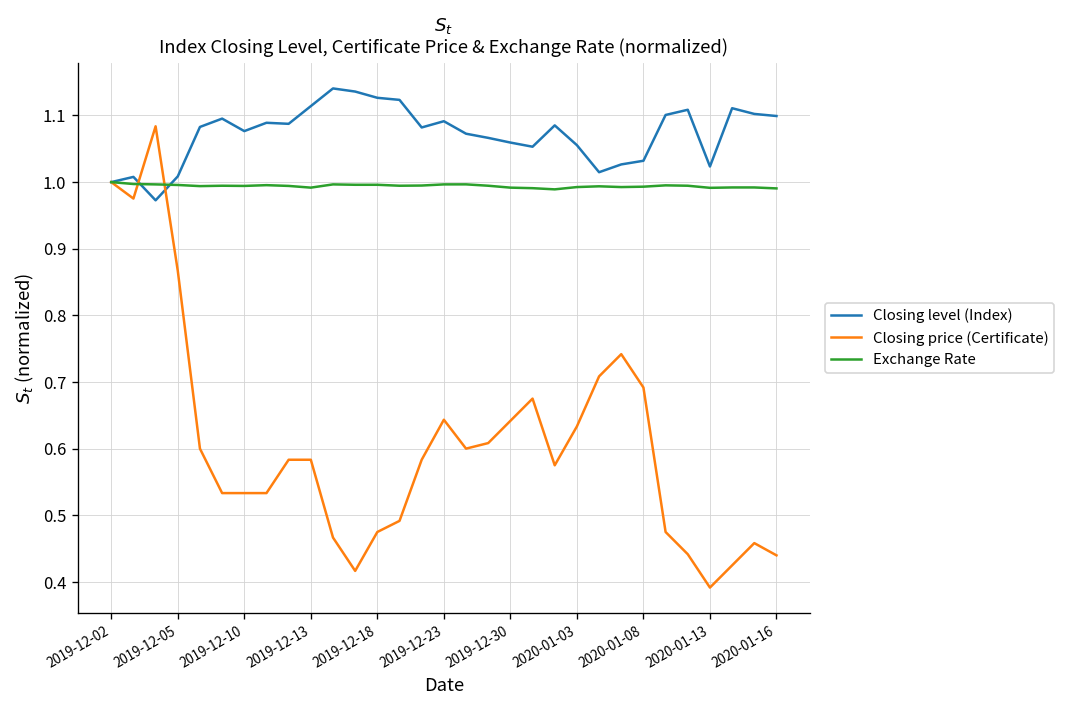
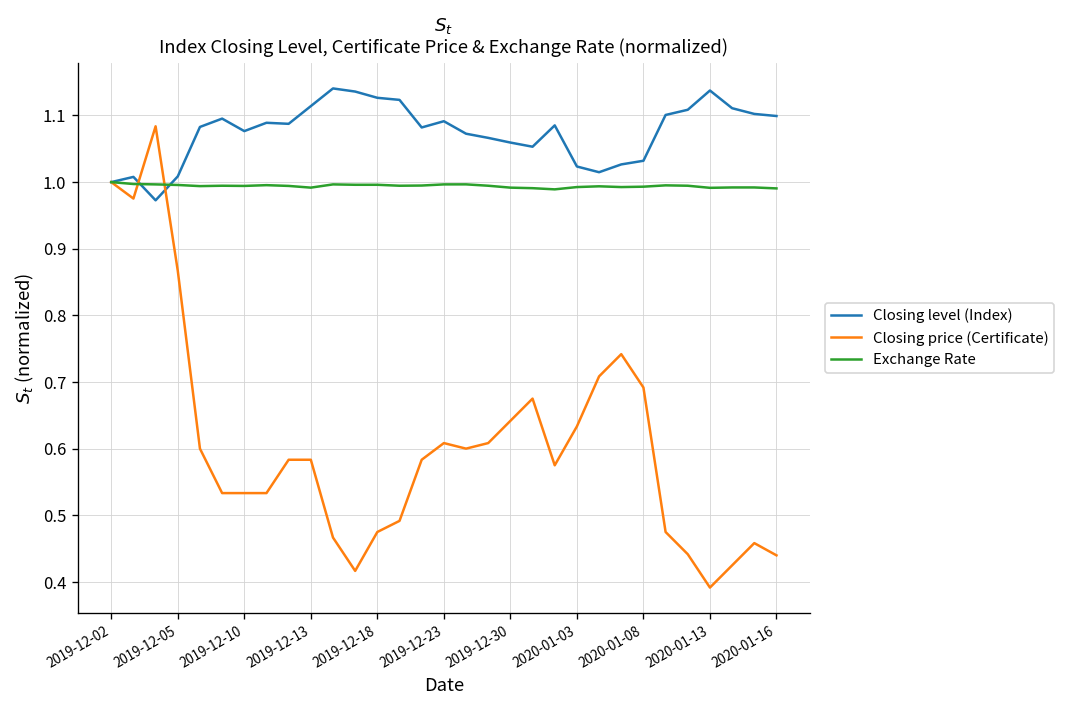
Closing price (Certificate), 2019-12-23: 0.64 -> 0.61
Closing level (Index), 2020-01-03: 1.06 -> 1.02
Closing level (Index), 2020-01-13: 1.02 -> 1.14
